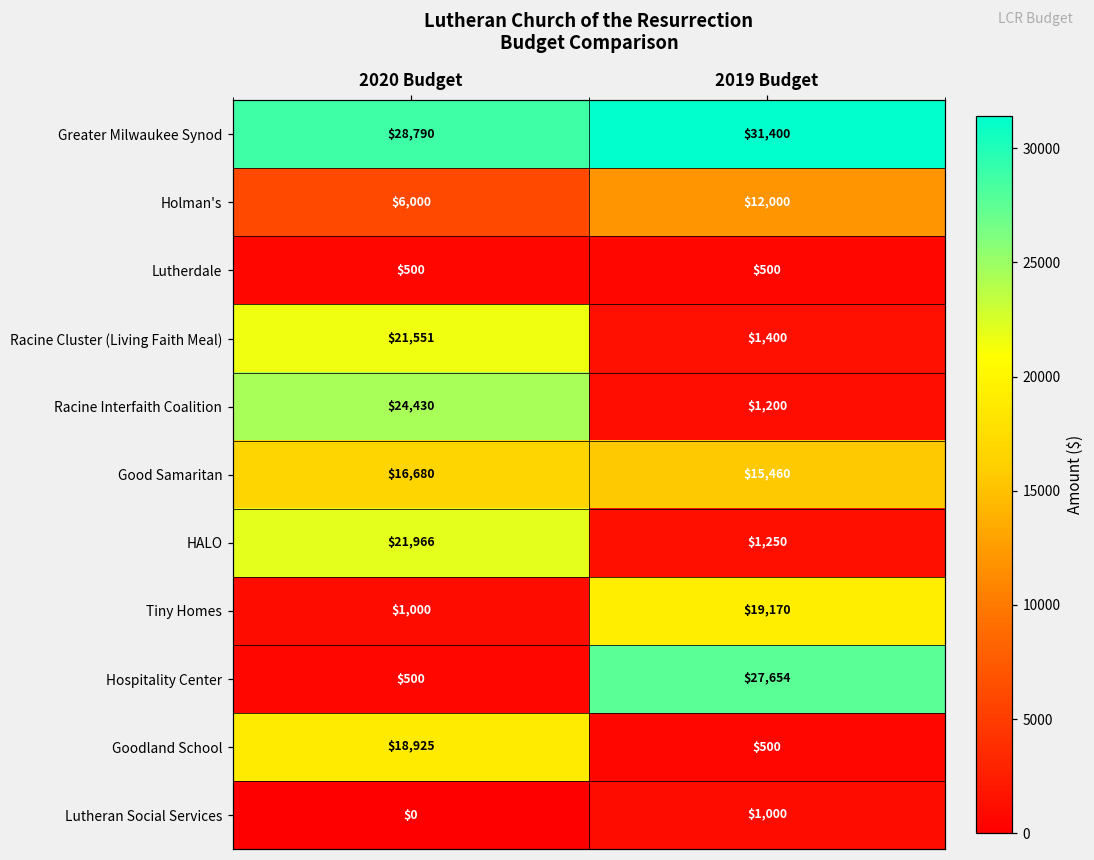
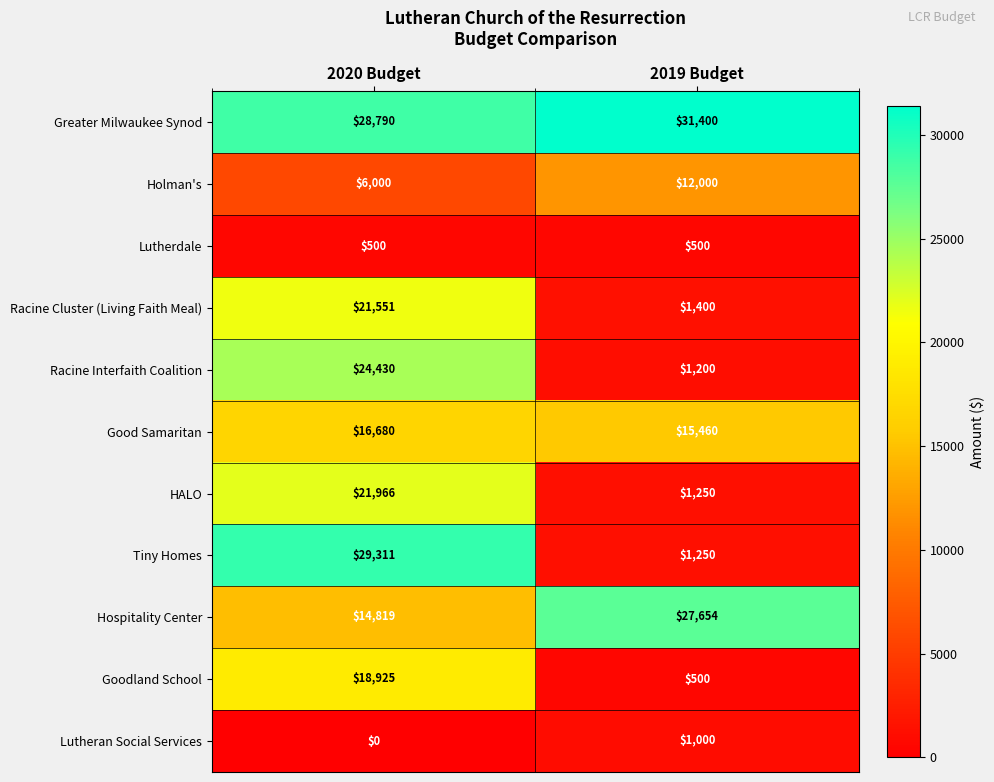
Tiny Homes, 2020 Budget: $1,000 -> $29,311
Tiny Homes, 2019 Budget: $19,170 -> $1,250
Hospitality Center, 2020 Budget: $500 -> $14,819
